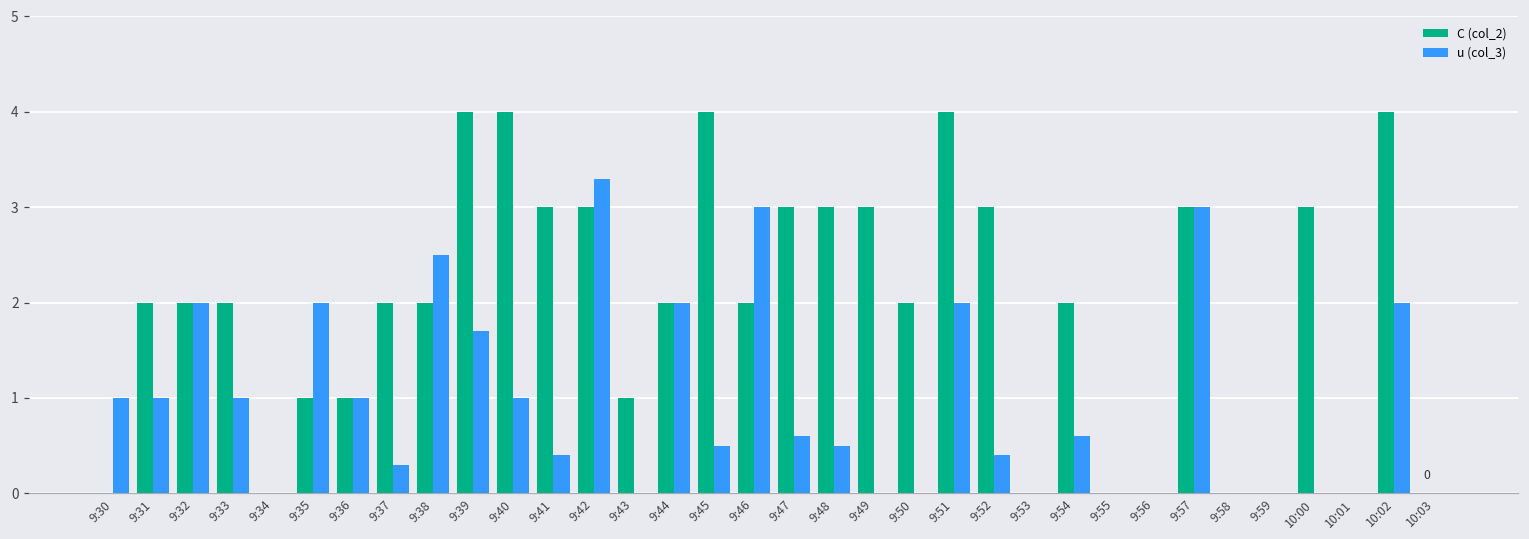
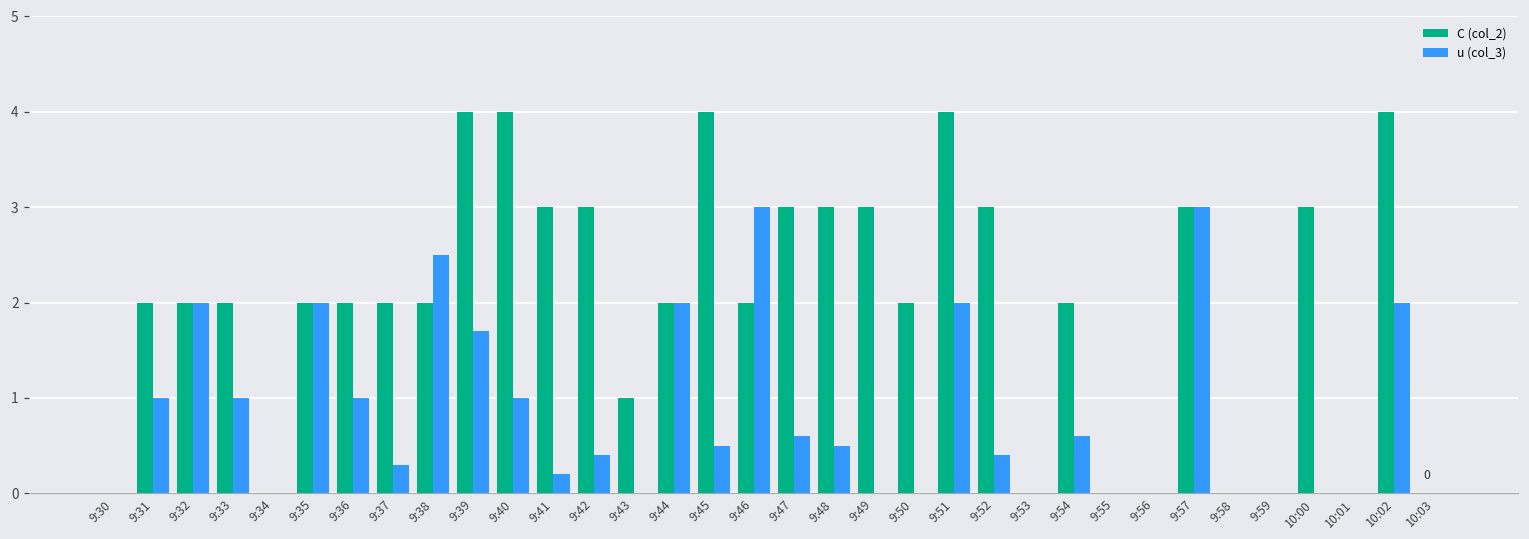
u (col_3), 9:30: 1 -> 0
C (col_2), 9:35: 1 -> 2
C (col_2), 9:36: 1 -> 2
u (col_3), 9:41: 0.4 -> 0.2
u (col_3), 9:42: 3.3 -> 0.4
